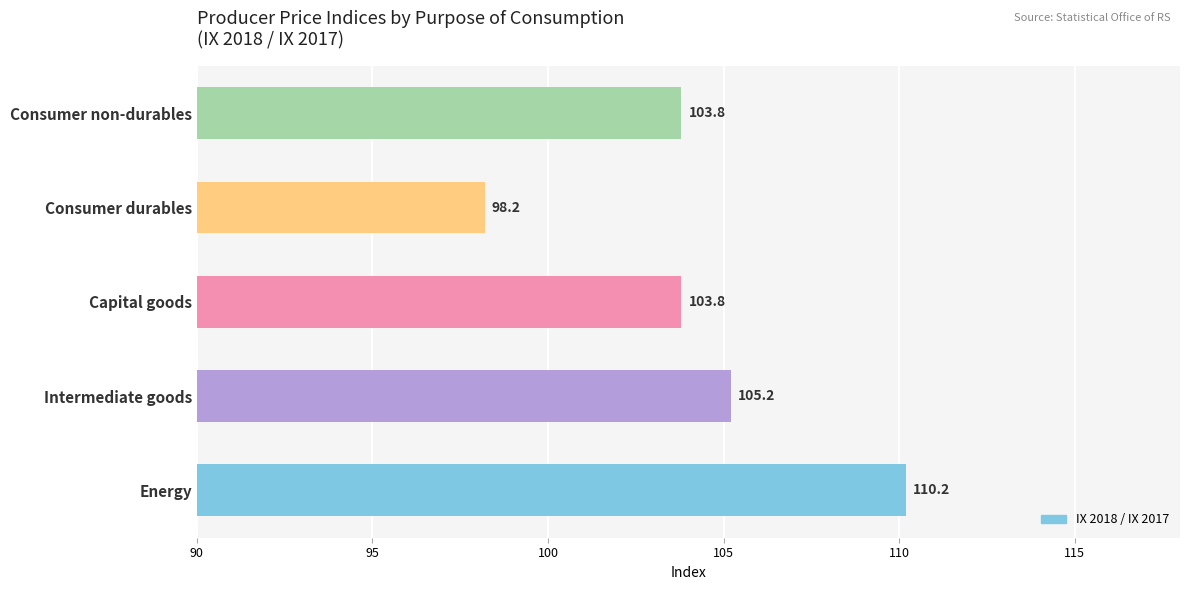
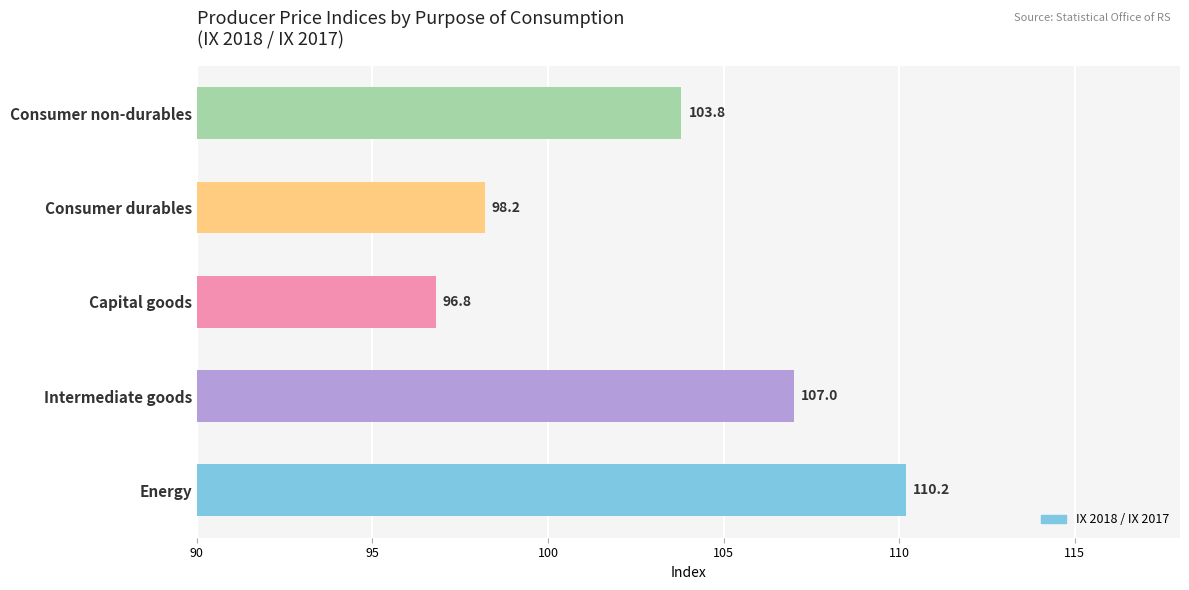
Capital goods: 103.8 -> 96.8
Intermediate goods: 105.2 -> 107.0
